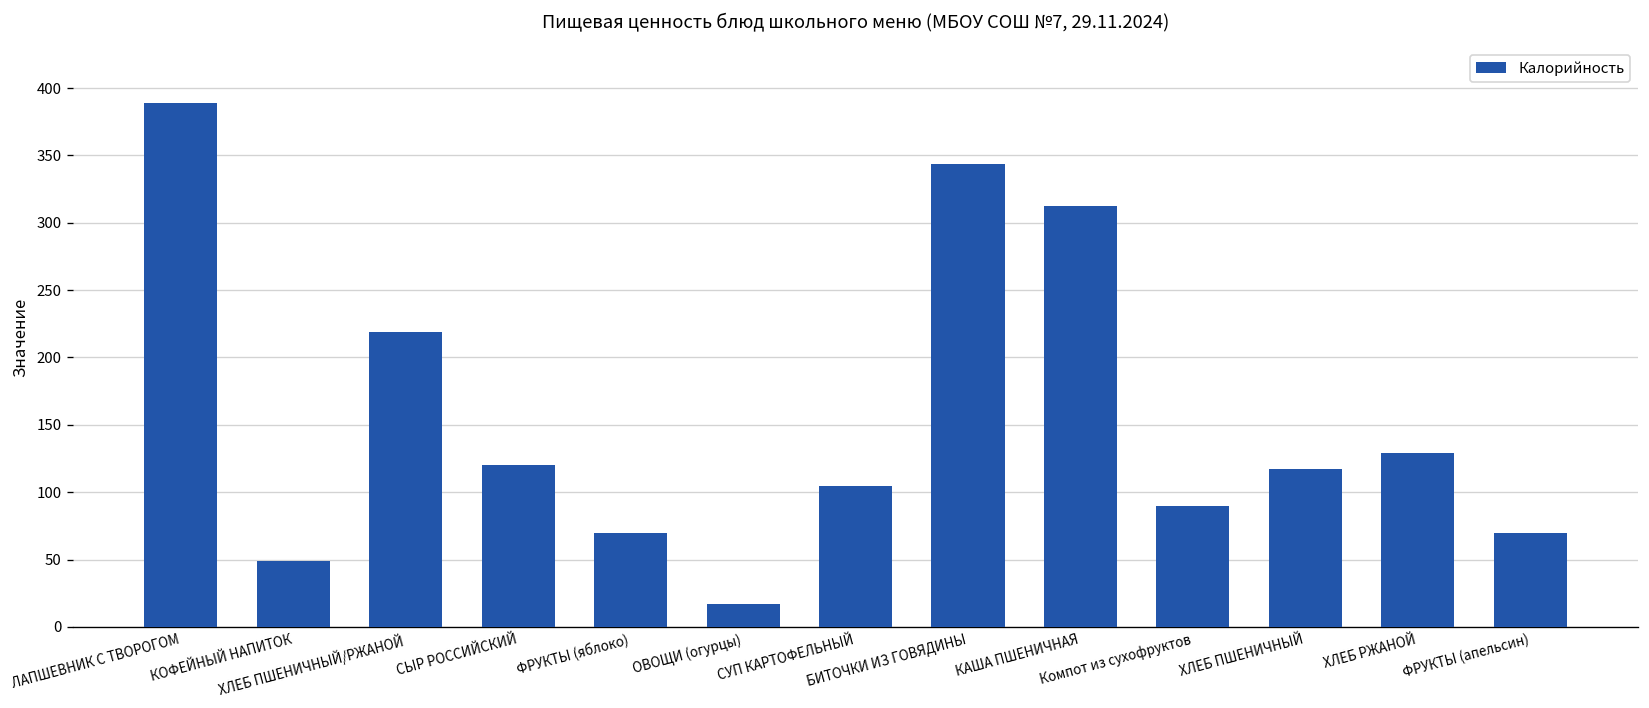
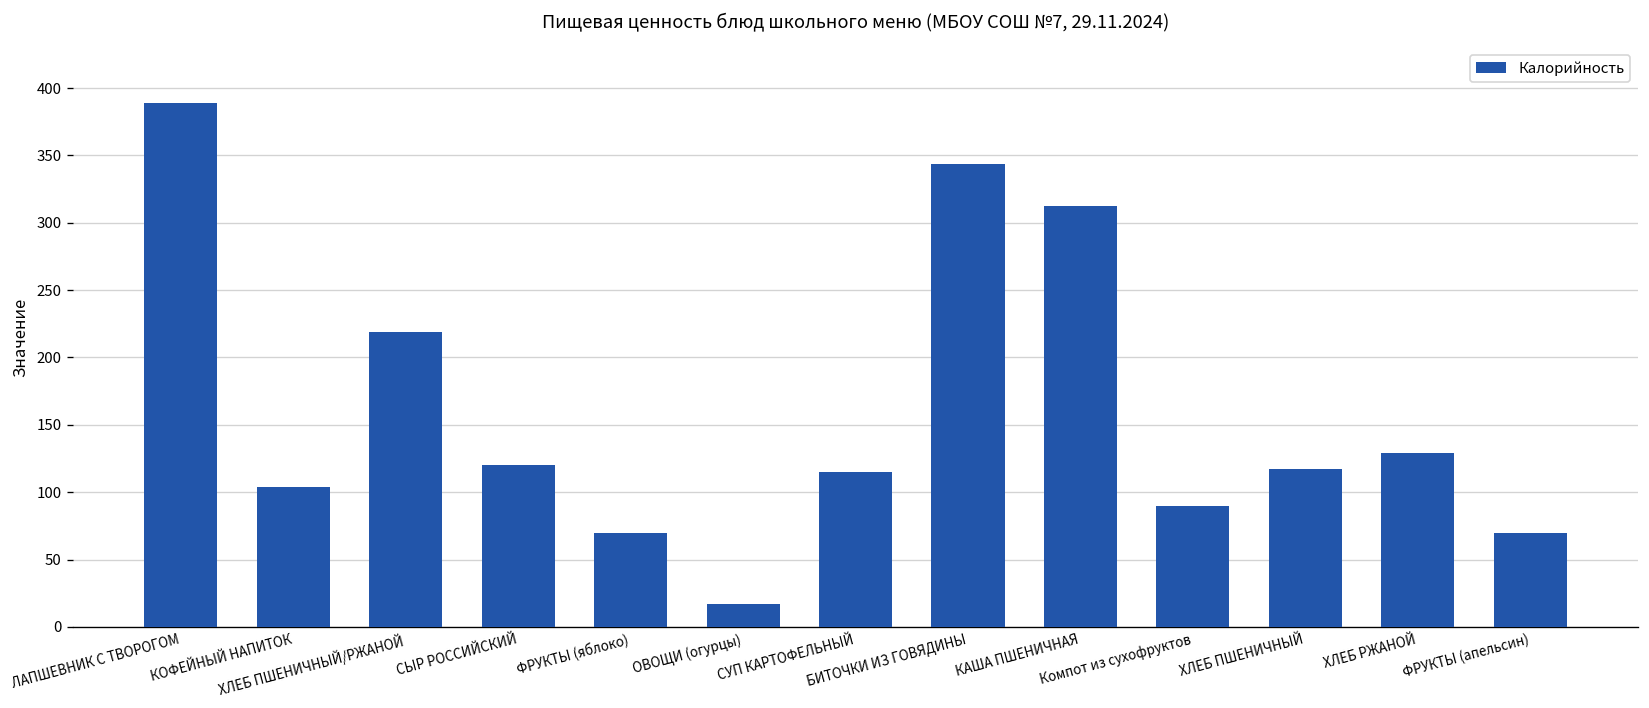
КОФЕЙНЫЙ НАПИТОК: 49 -> 104
СУП КАРТОФЕЛЬНЫЙ: 104 -> 115
